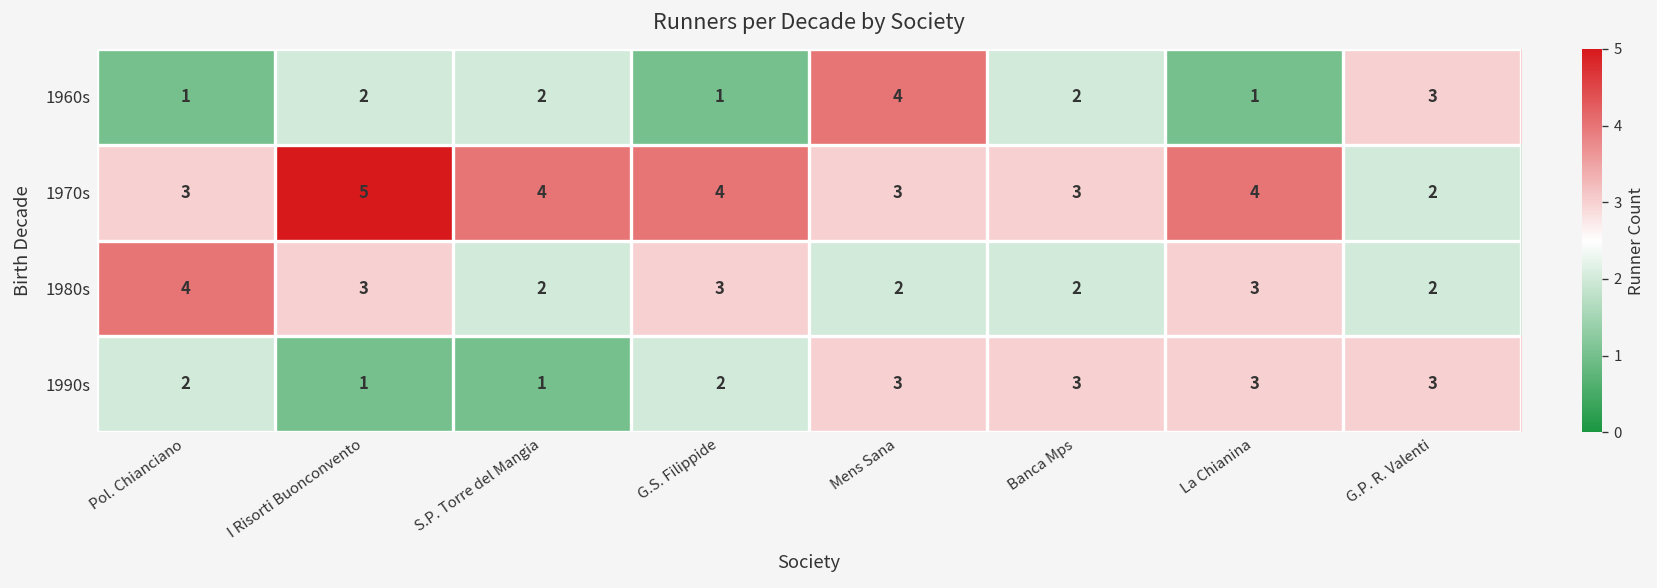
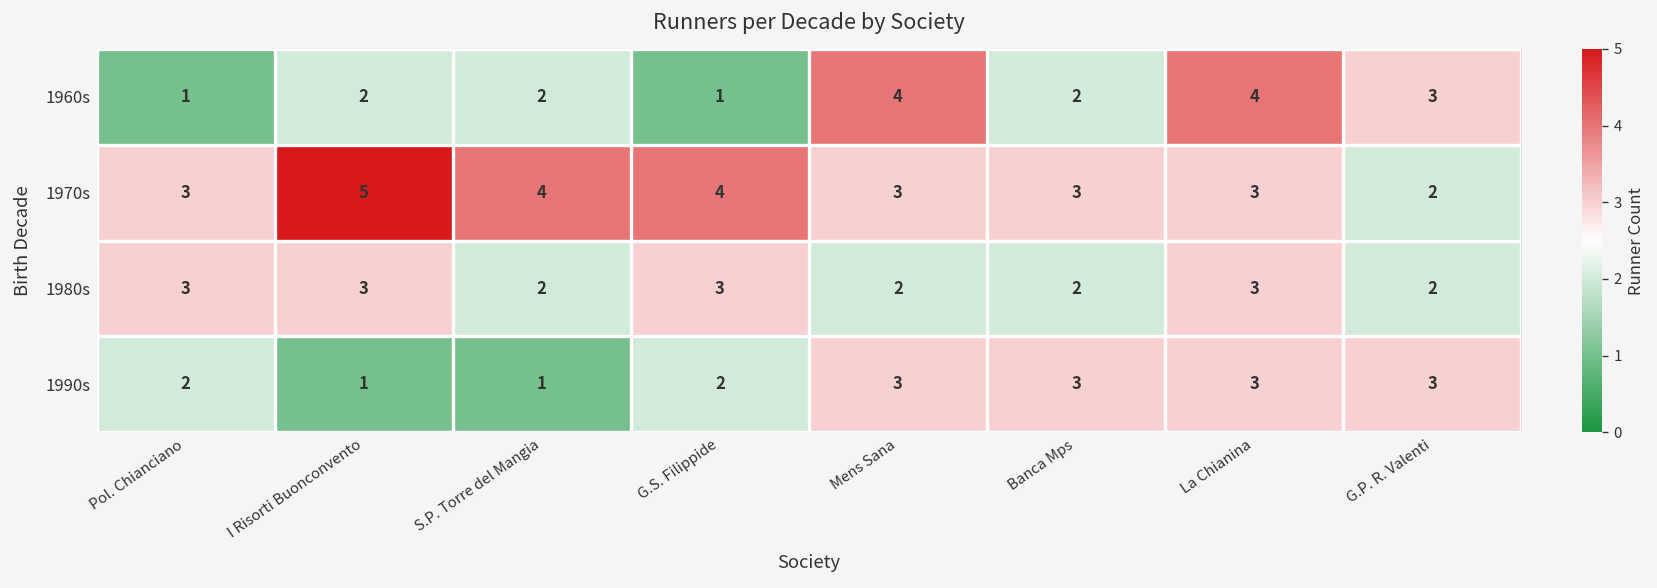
1960s, La Chianina: 1 -> 4
1970s, La Chianina: 4 -> 3
1980s, Pol. Chianciano: 4 -> 3
